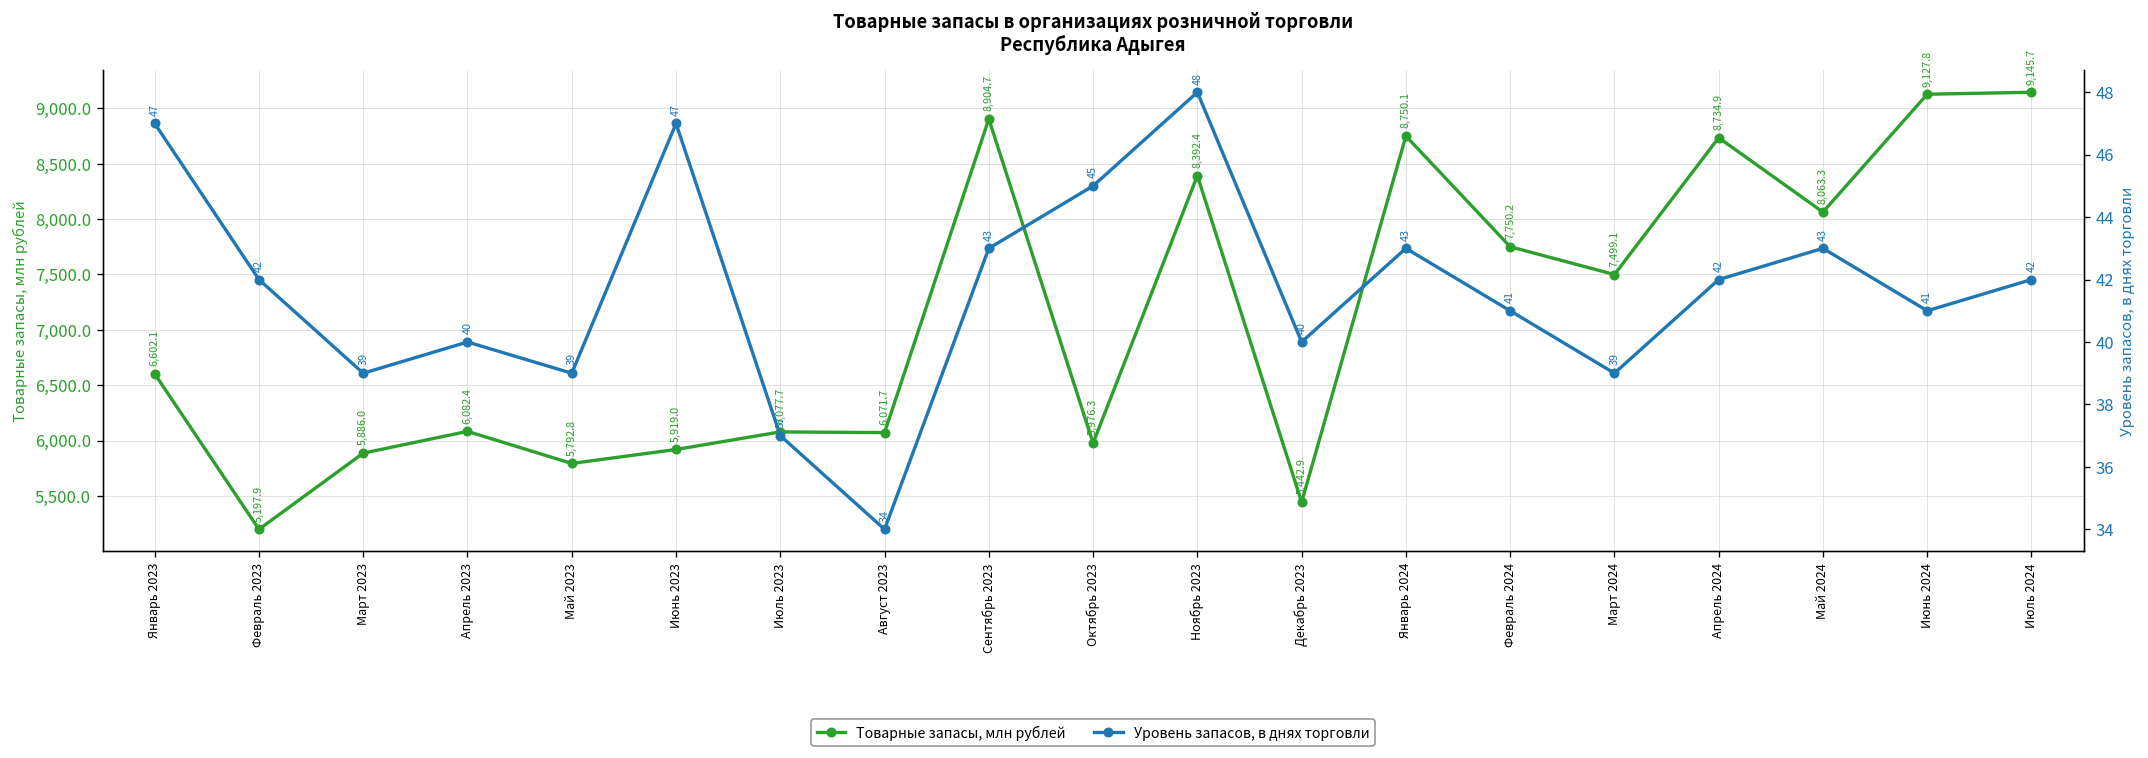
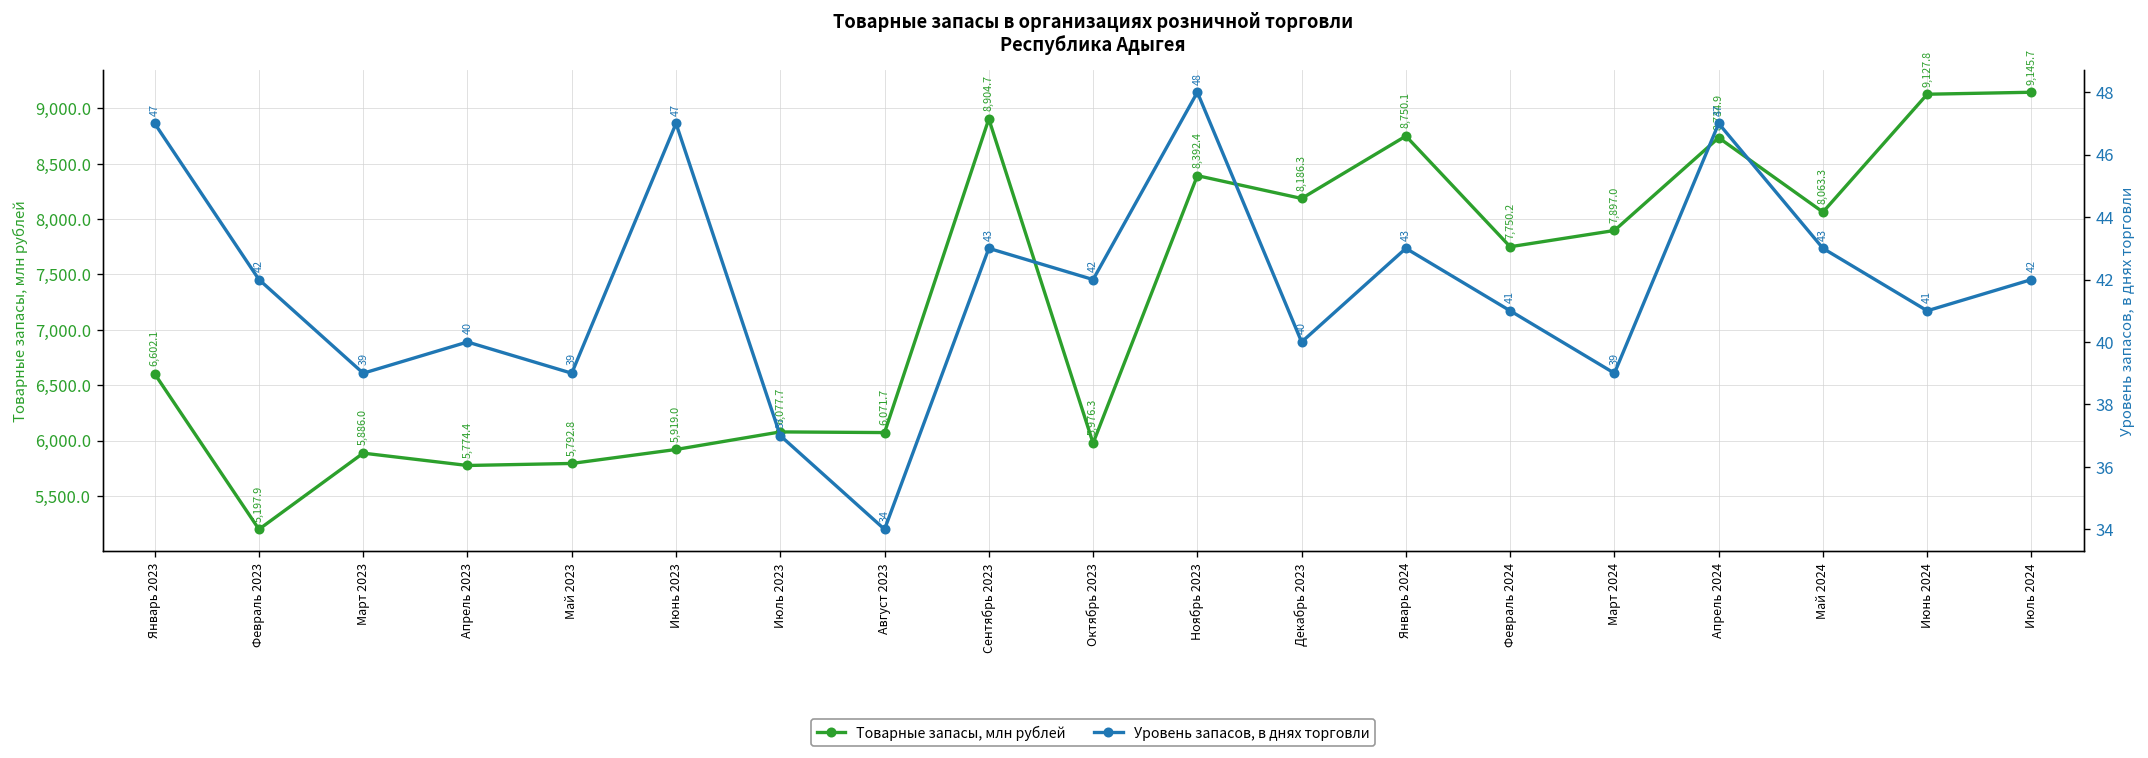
Товарные запасы, млн рублей, Апрель 2023: 6,082.4 -> 5,774.4
Товарные запасы, млн рублей, Декабрь 2023: 5,442.9 -> 8,186.3
Товарные запасы, млн рублей, Март 2024: 7,499.1 -> 7,897.0
Уровень запасов, в днях торговли, Октябрь 2023: 45 -> 42
Уровень запасов, в днях торговли, Апрель 2024: 42 -> 47
